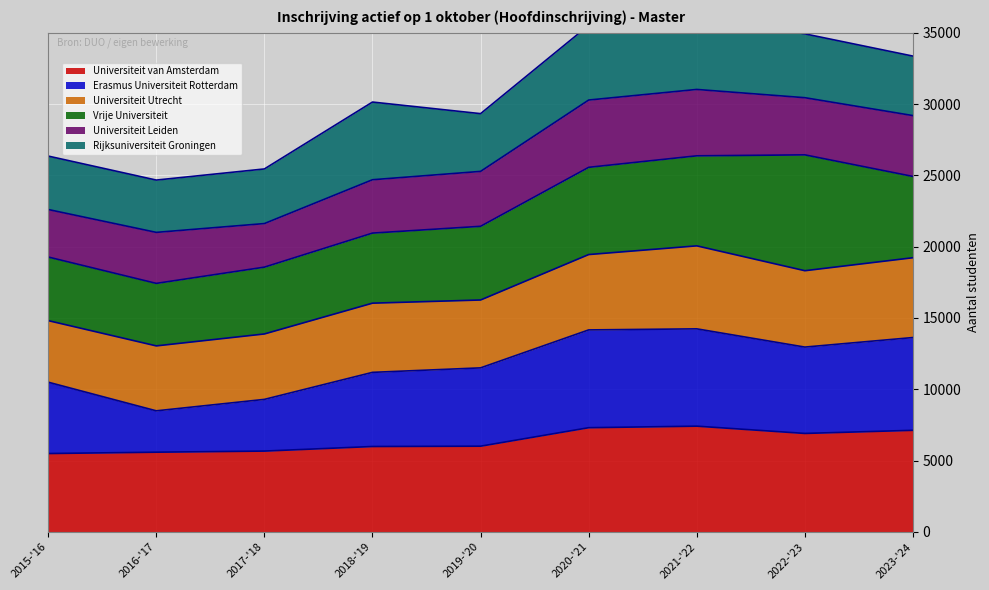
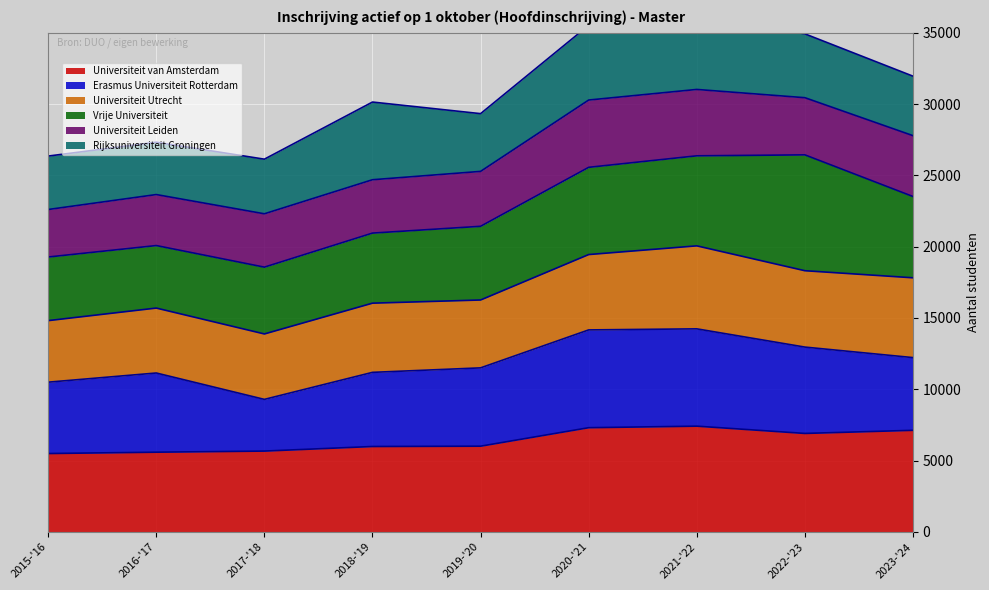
Erasmus Universiteit Rotterdam, 2016-'17: 2900 -> 5600
Universiteit Leiden, 2017-'18: 3100 -> 3700
Erasmus Universiteit Rotterdam, 2023-'24: 6500 -> 5100
